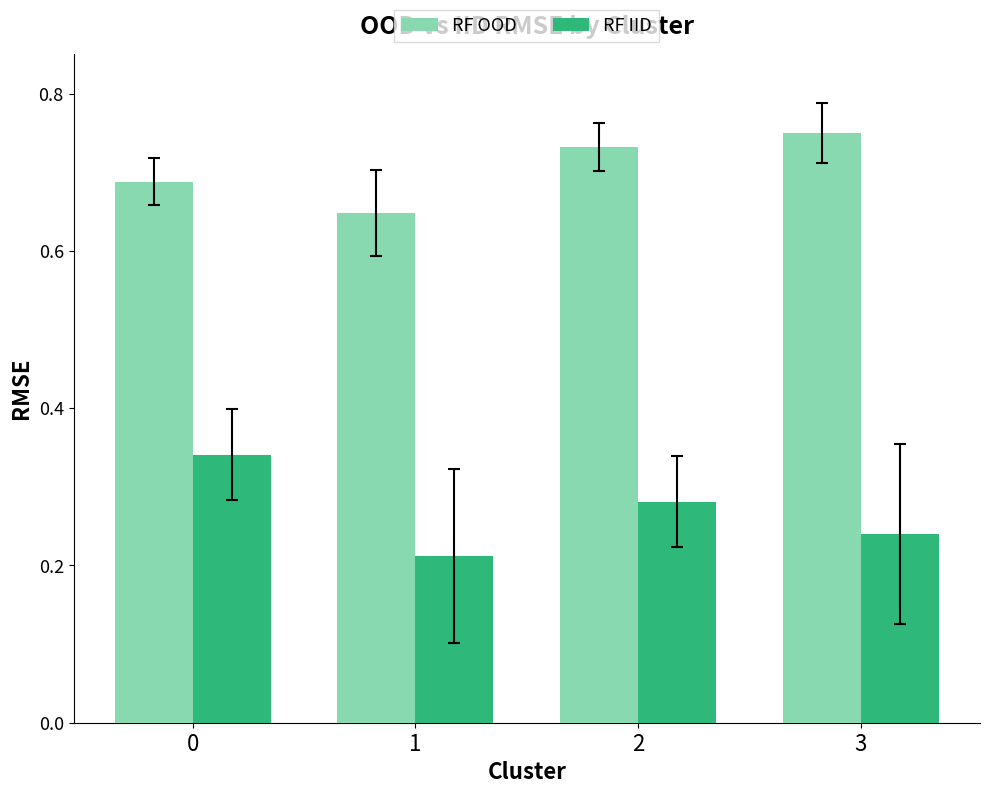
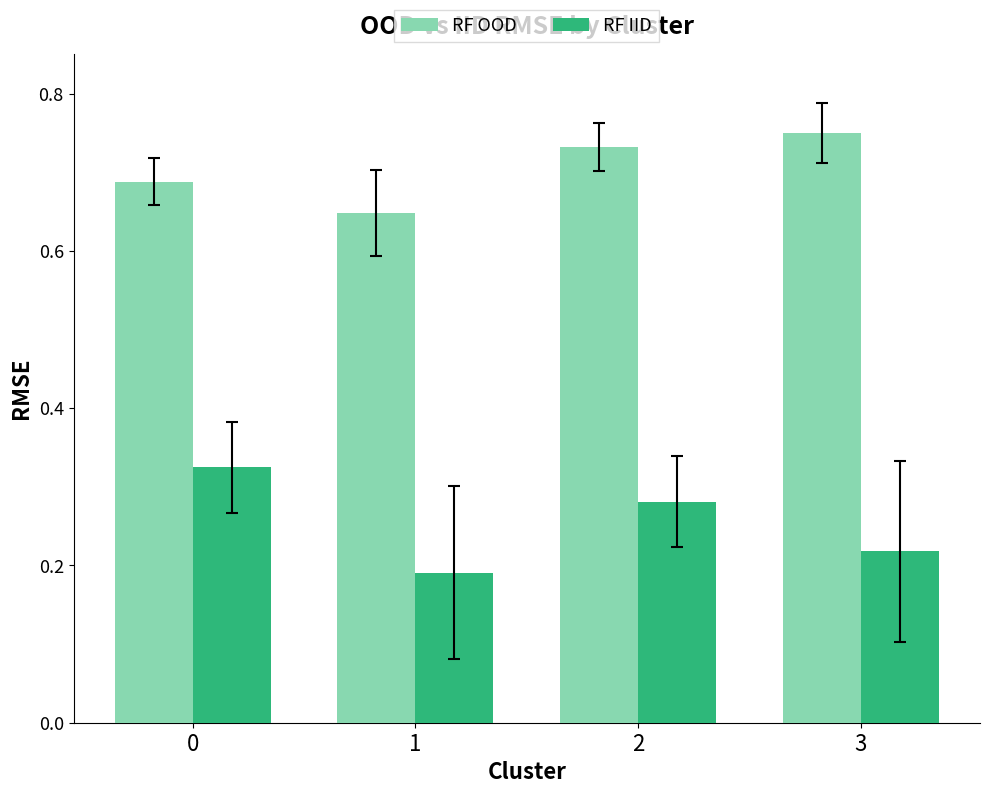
RF IID, 0: 0.34 -> 0.33
RF IID, 1: 0.21 -> 0.19
RF IID, 3: 0.24 -> 0.22
